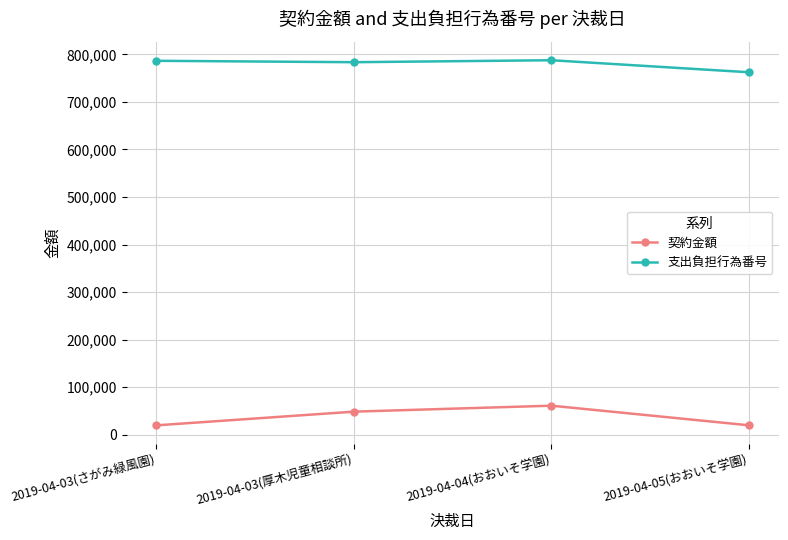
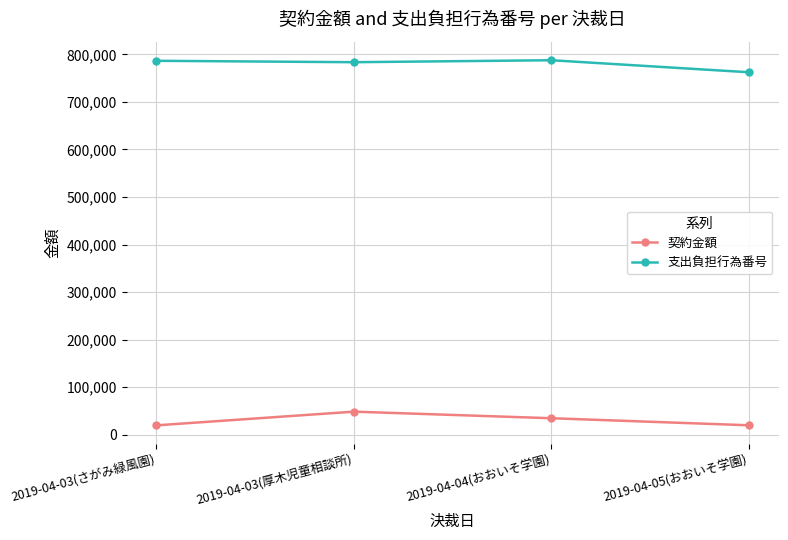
契約金額, 2019-04-04(おおいそ学園): 60,000 -> 30,000
